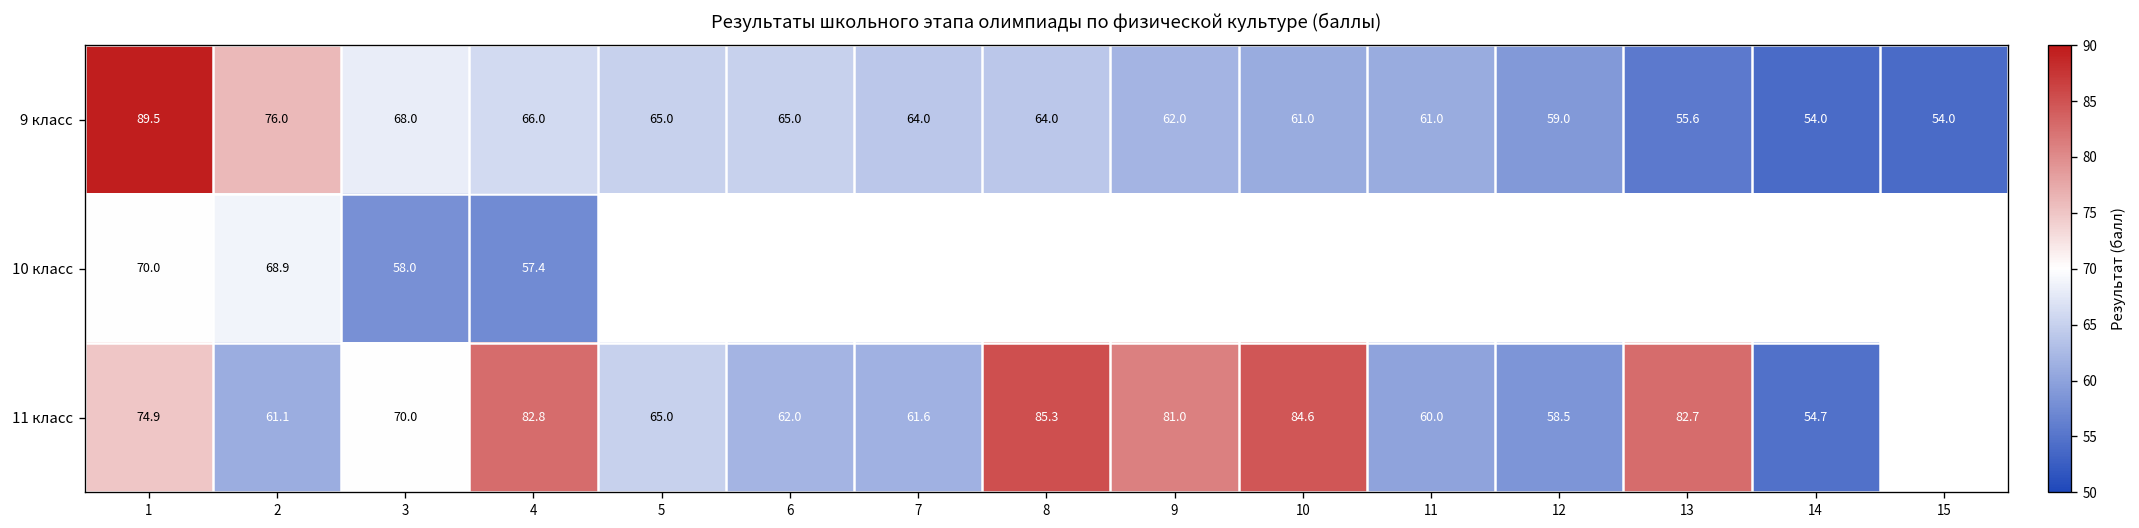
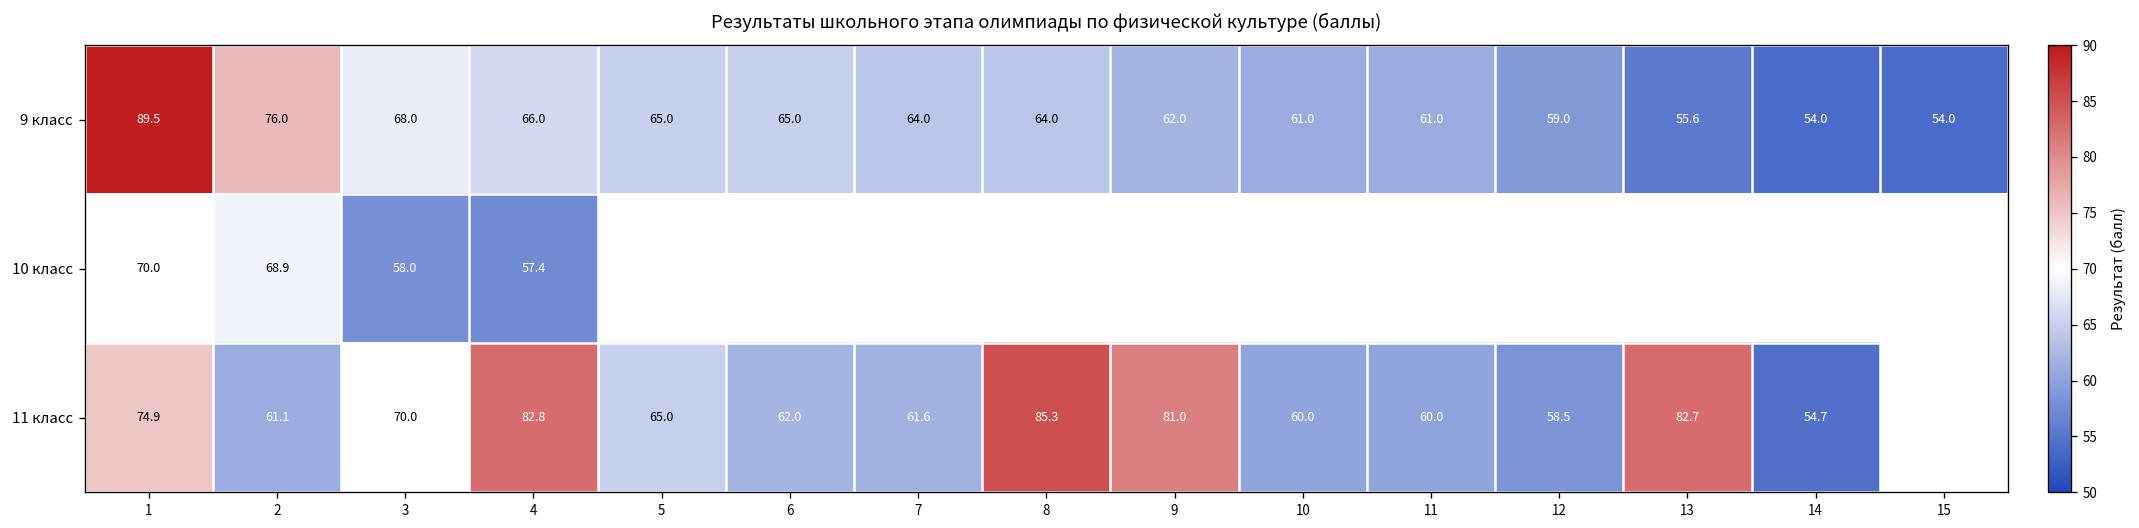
11 класс, 10: 84.6 -> 60.0
